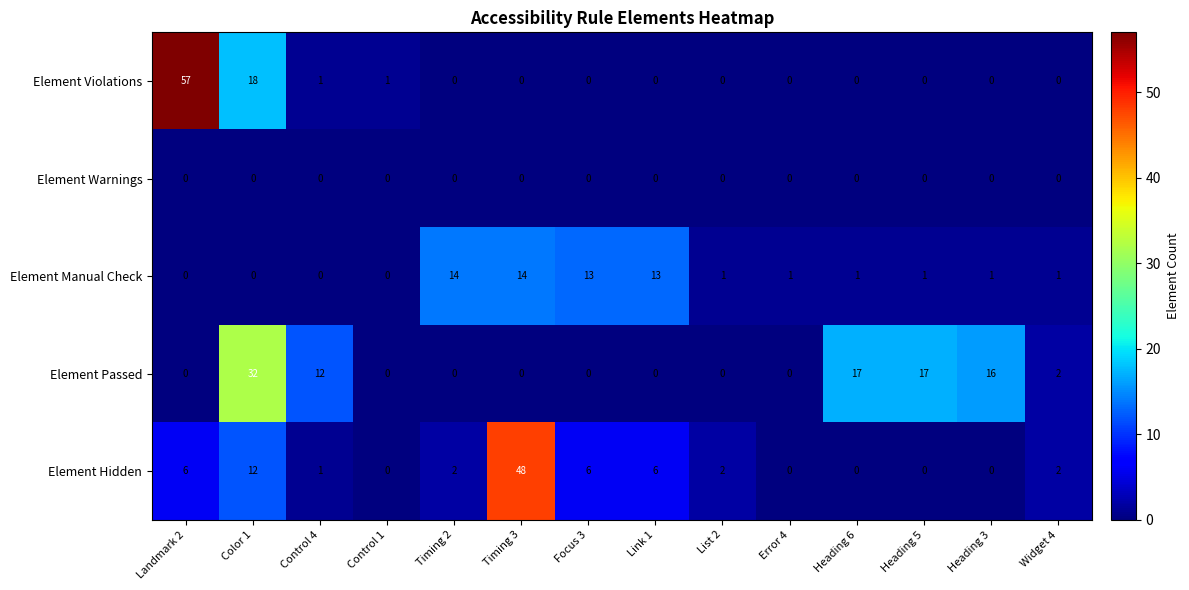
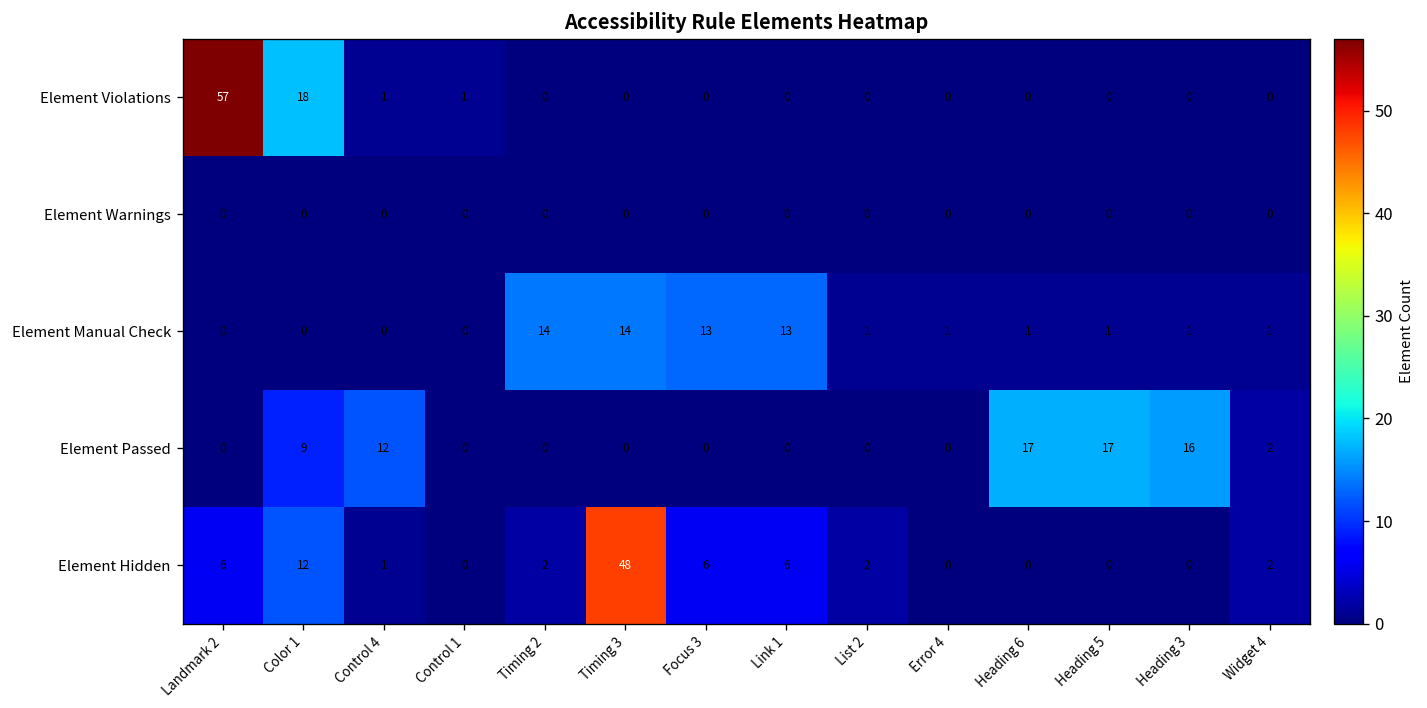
Element Passed, Color 1: 32 -> 9
